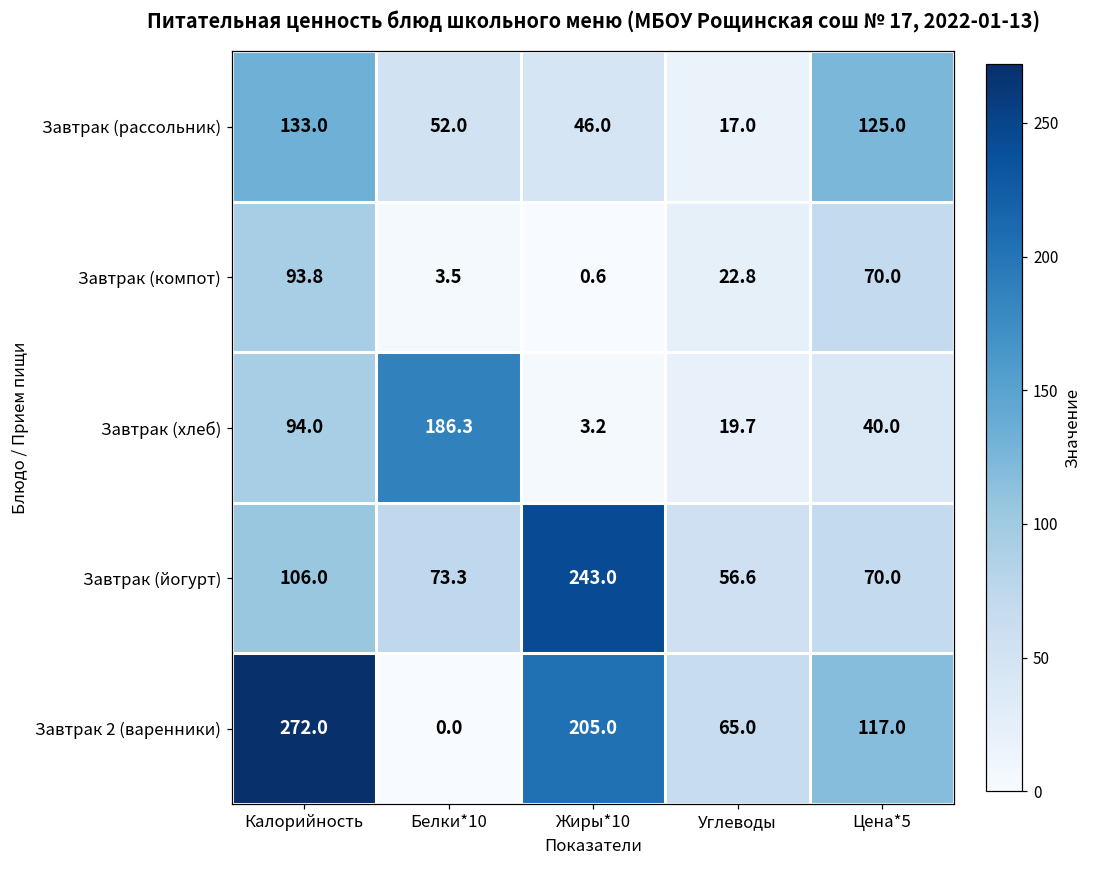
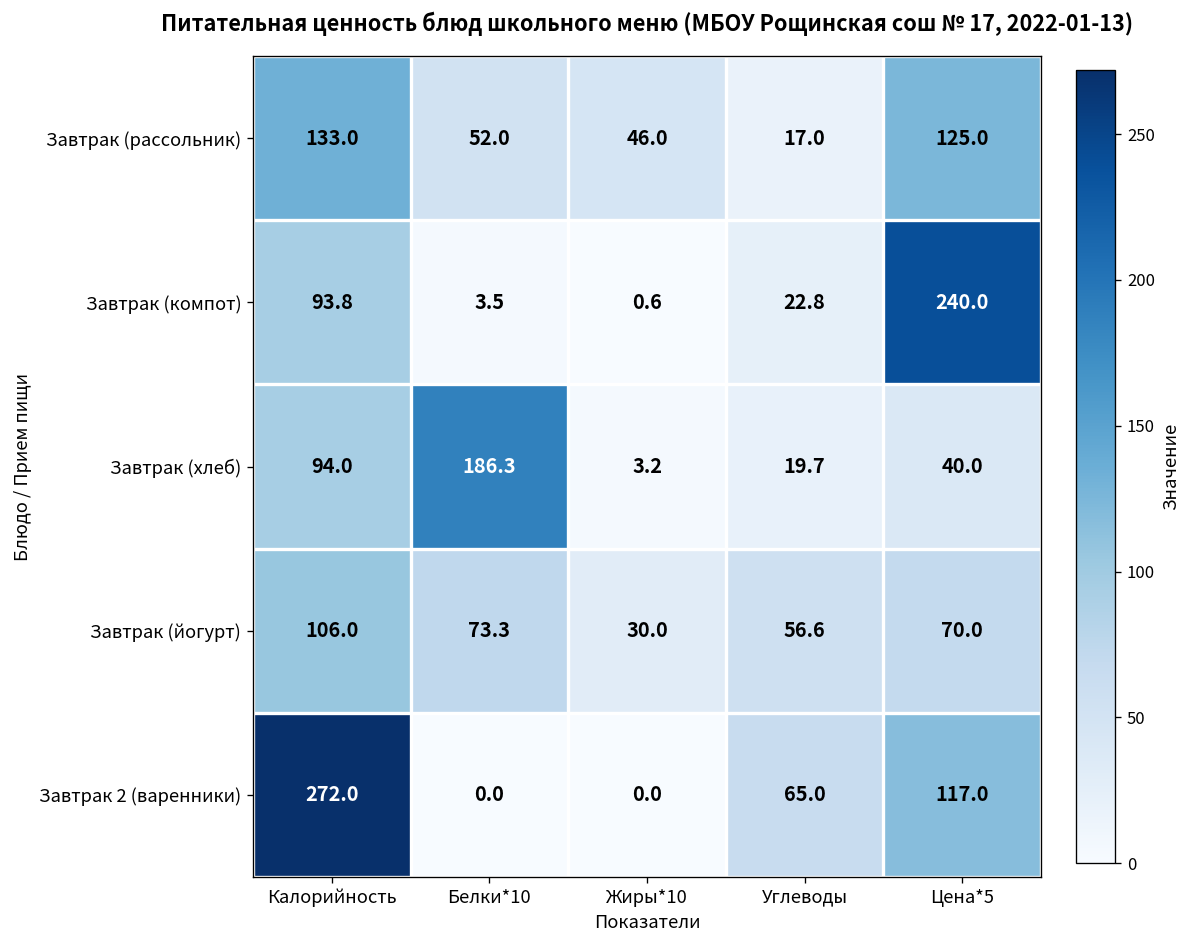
Завтрак (компот), Цена*5: 70.0 -> 240.0
Завтрак (йогурт), Жиры*10: 243.0 -> 30.0
Завтрак 2 (варенники), Жиры*10: 205.0 -> 0.0
